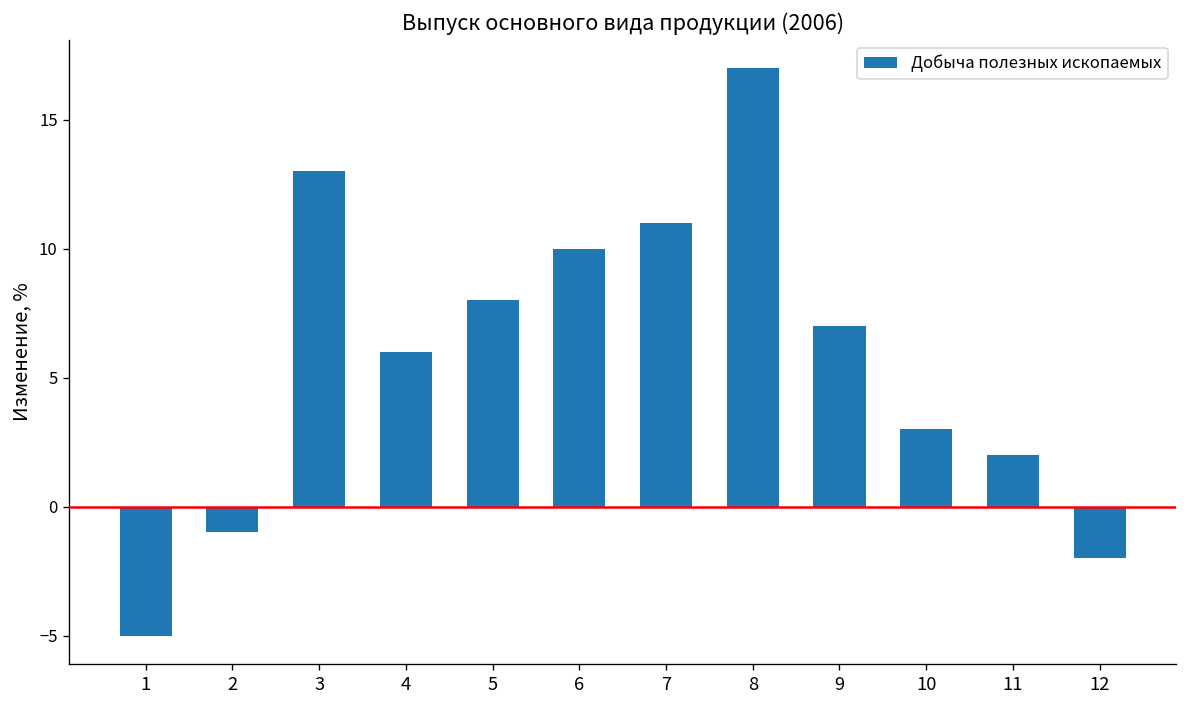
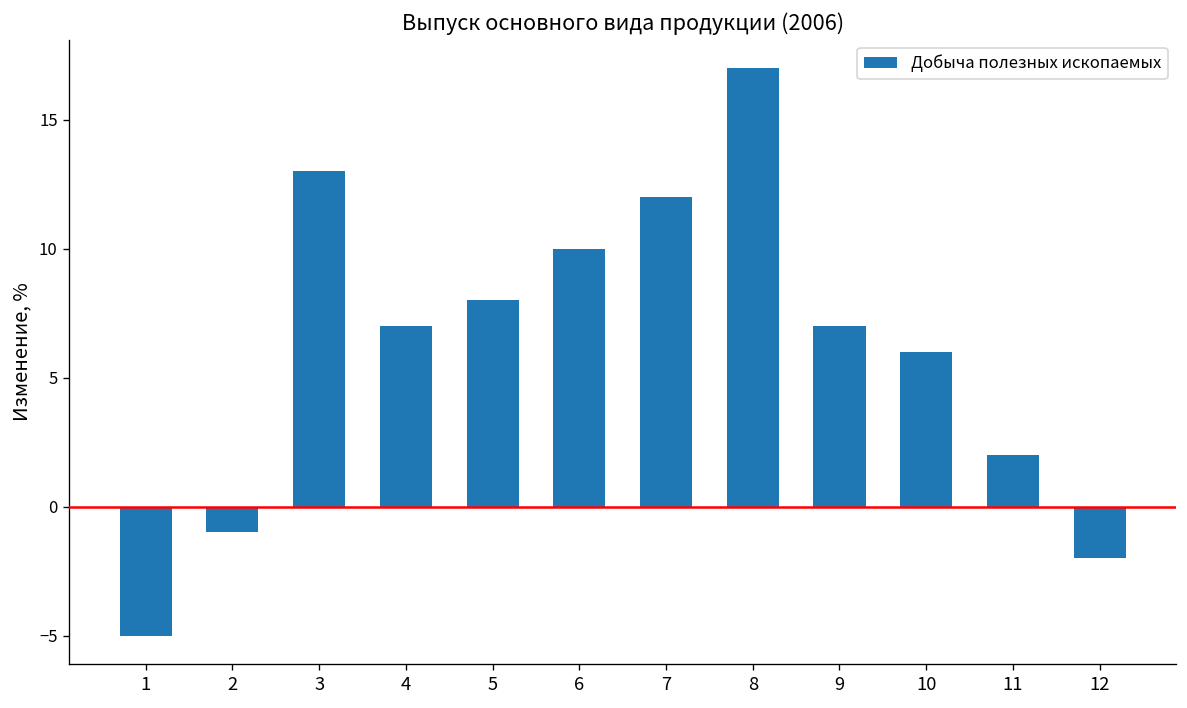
4: 6 -> 7
7: 11 -> 12
10: 3 -> 6
